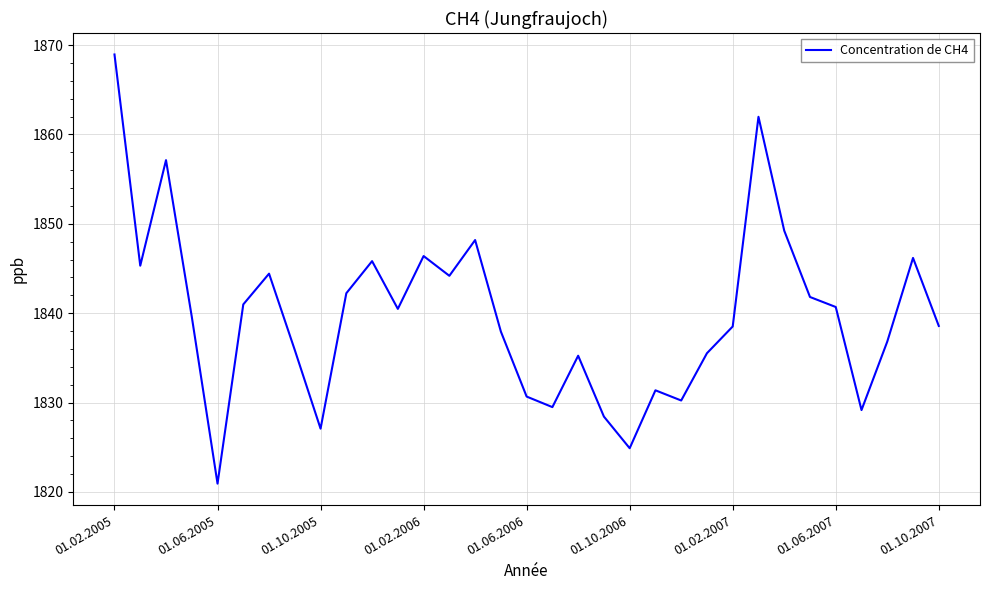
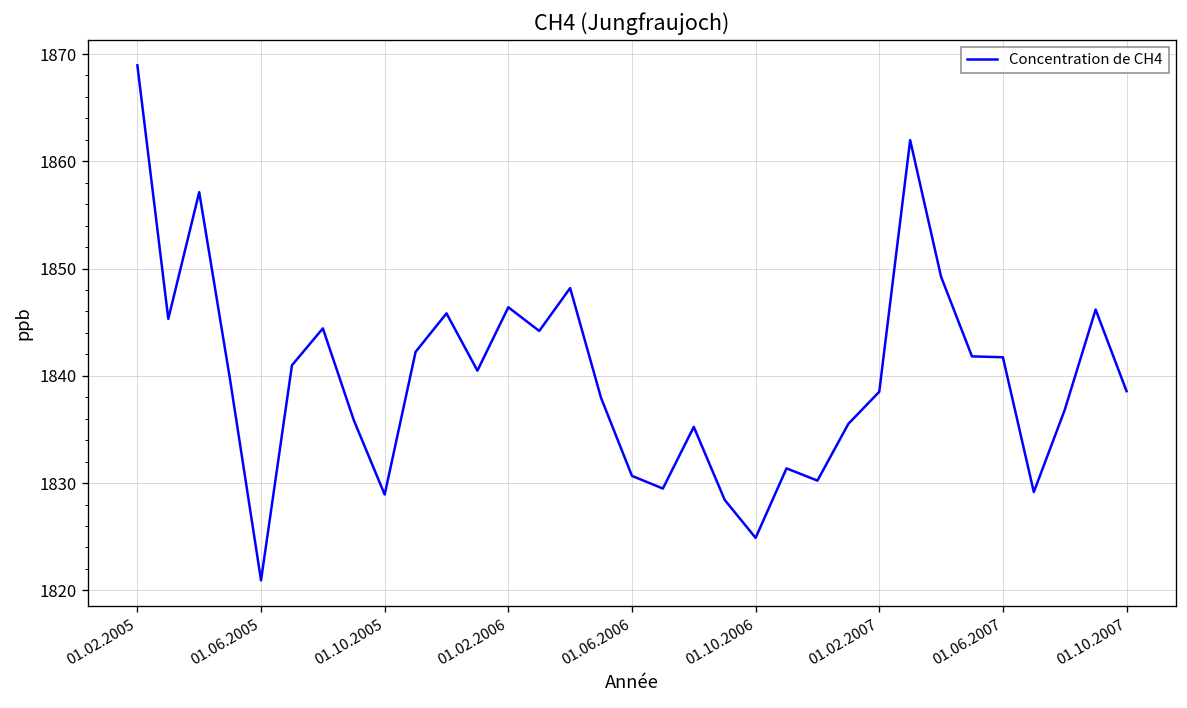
01.10.2005: 1827 -> 1829
01.06.2007: 1841 -> 1842
